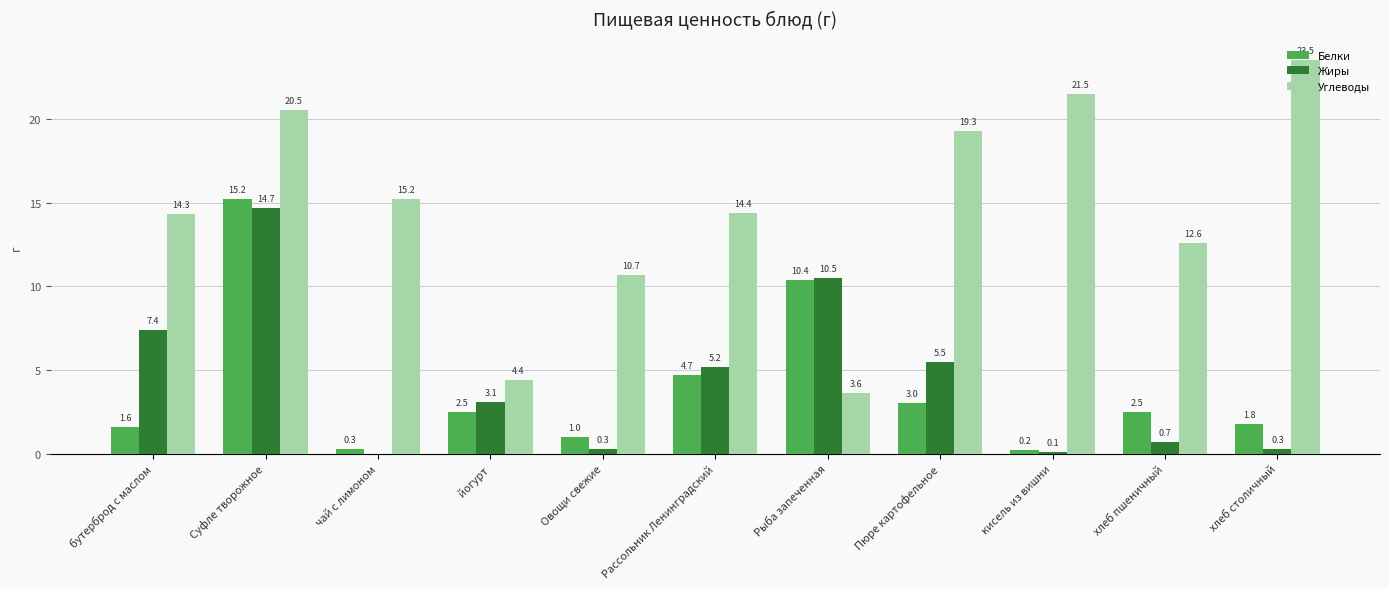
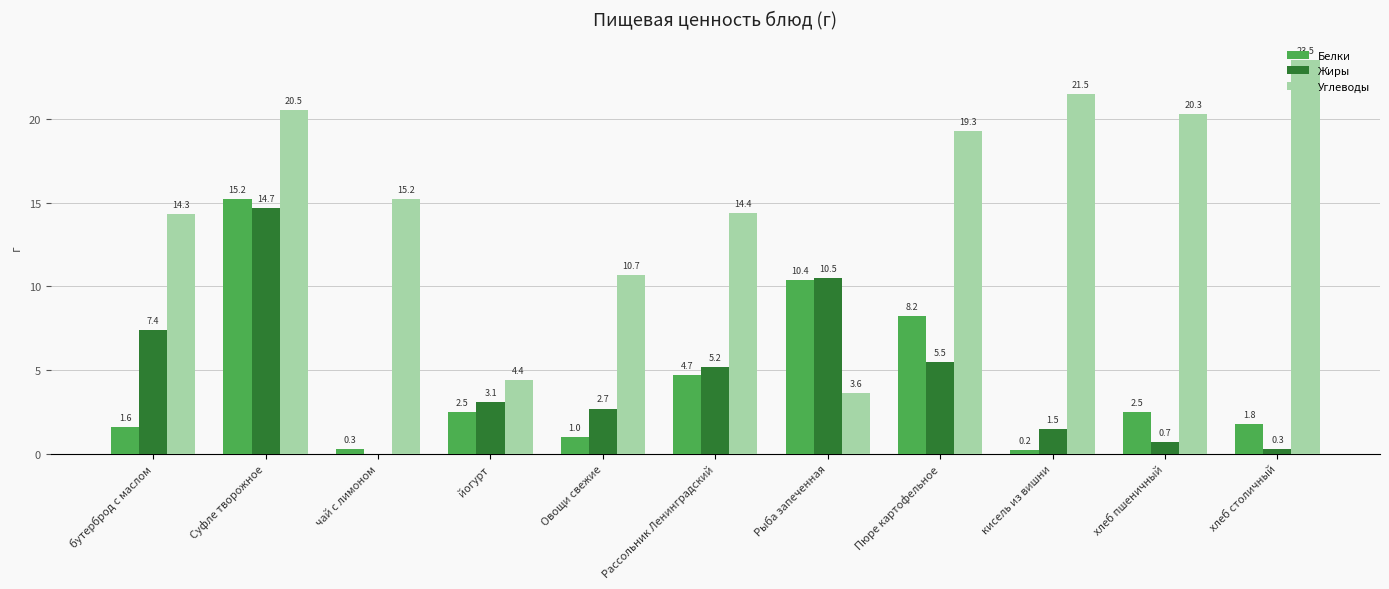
Жиры, Овощи свежие: 0.3 -> 2.7
Белки, Пюре картофельное: 3.0 -> 8.2
Жиры, кисель из вишни: 0.1 -> 1.5
Углеводы, хлеб пшеничный: 12.6 -> 20.3
